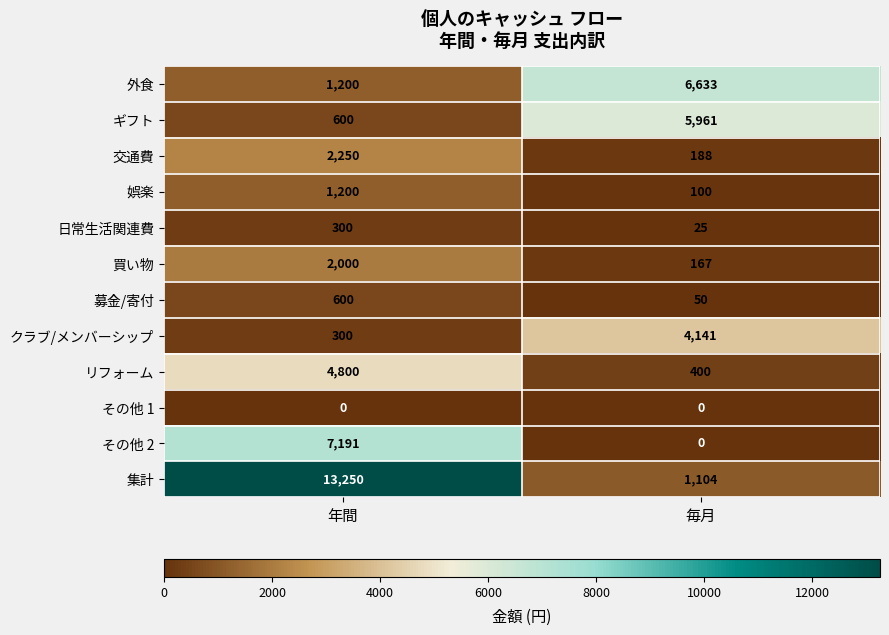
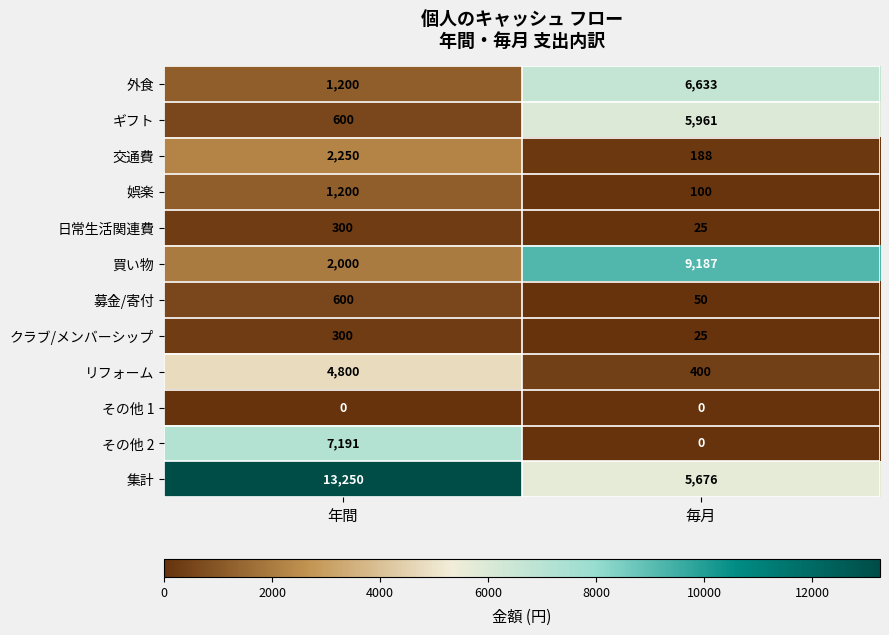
買い物, 毎月: 167 -> 9,187
クラブ/メンバーシップ, 毎月: 4,141 -> 25
集計, 毎月: 1,104 -> 5,676
